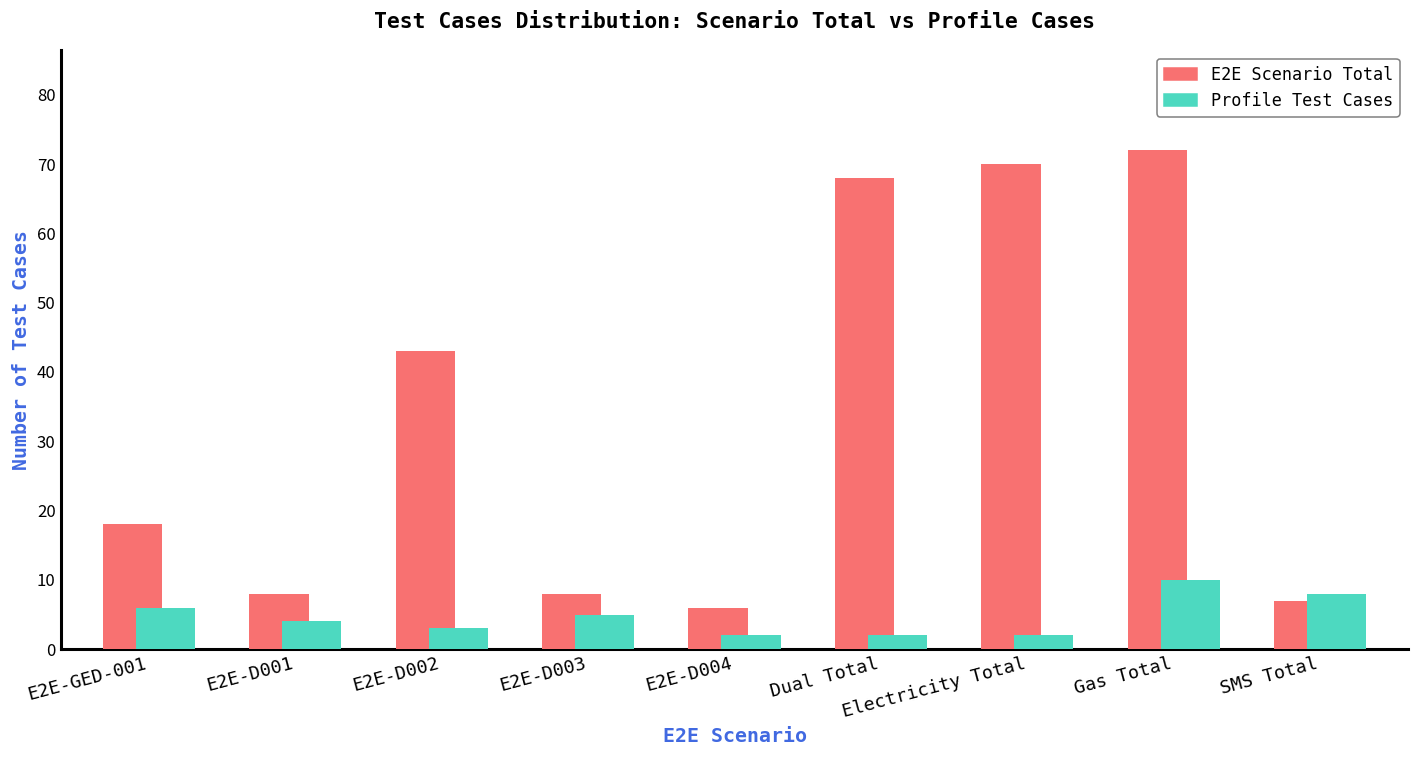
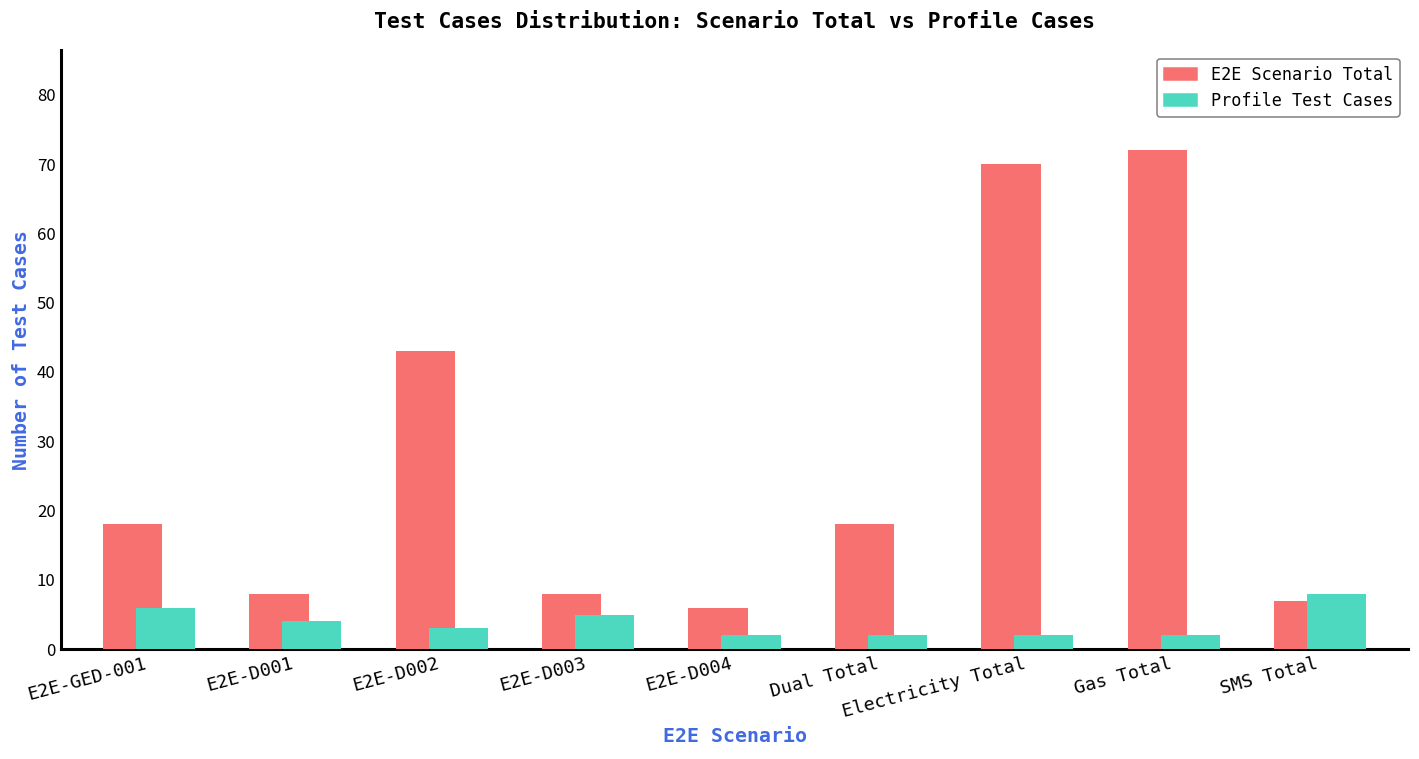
E2E Scenario Total, Dual Total: 68 -> 18
Profile Test Cases, Gas Total: 10 -> 2
